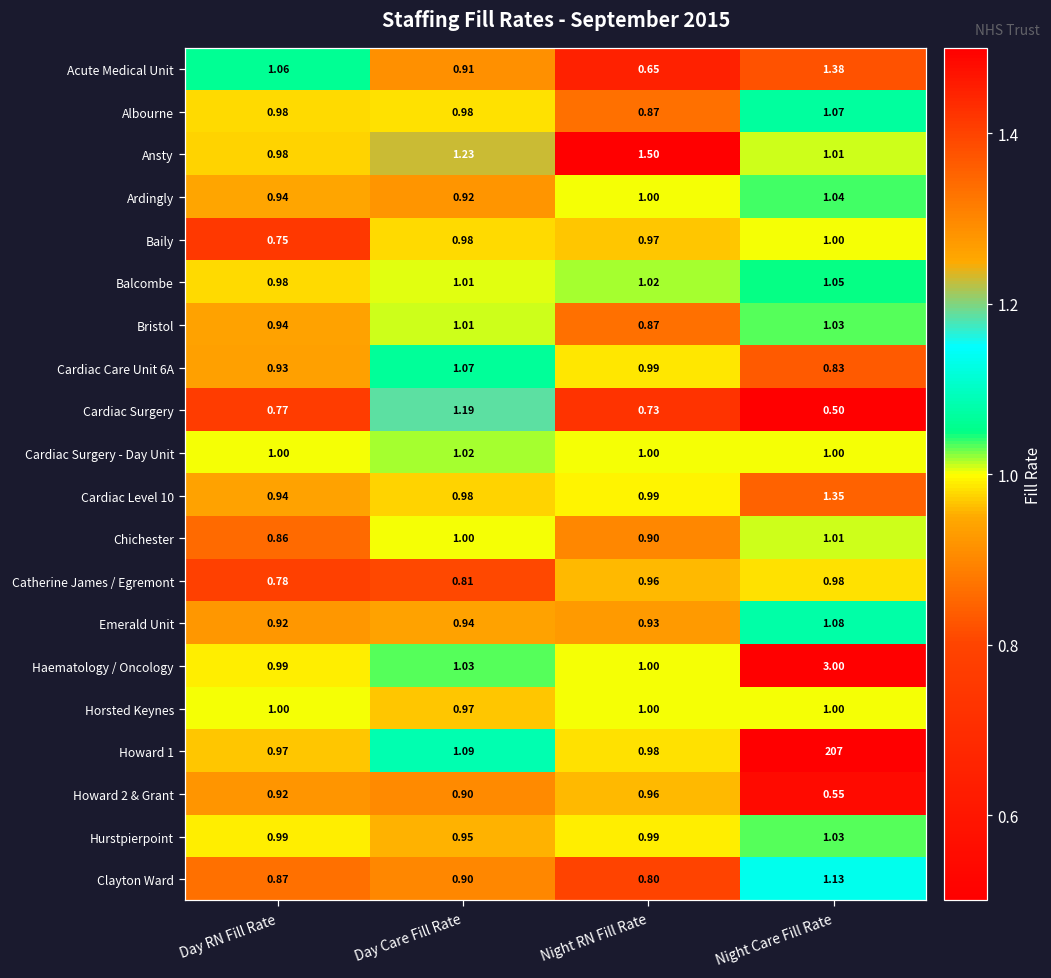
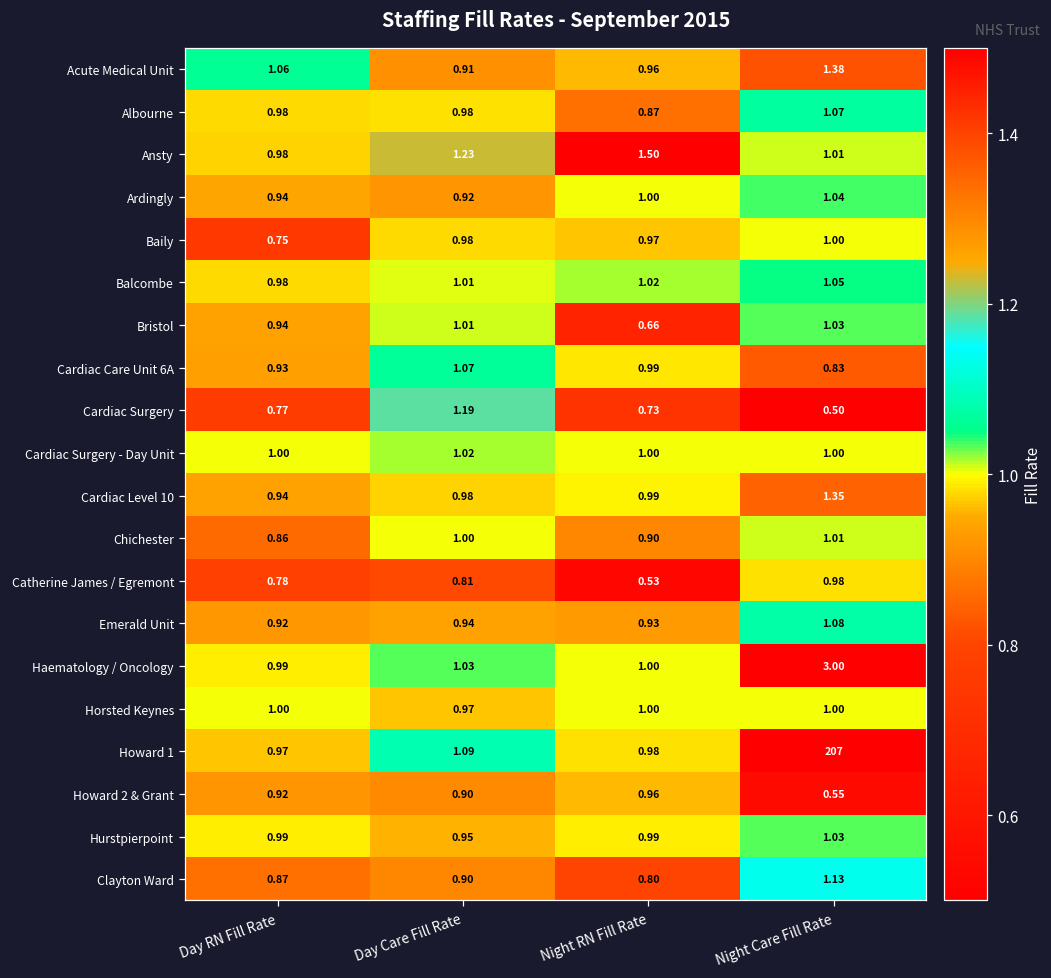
Acute Medical Unit, Night RN Fill Rate: 0.65 -> 0.96
Bristol, Night RN Fill Rate: 0.87 -> 0.66
Catherine James / Egremont, Night RN Fill Rate: 0.96 -> 0.53
